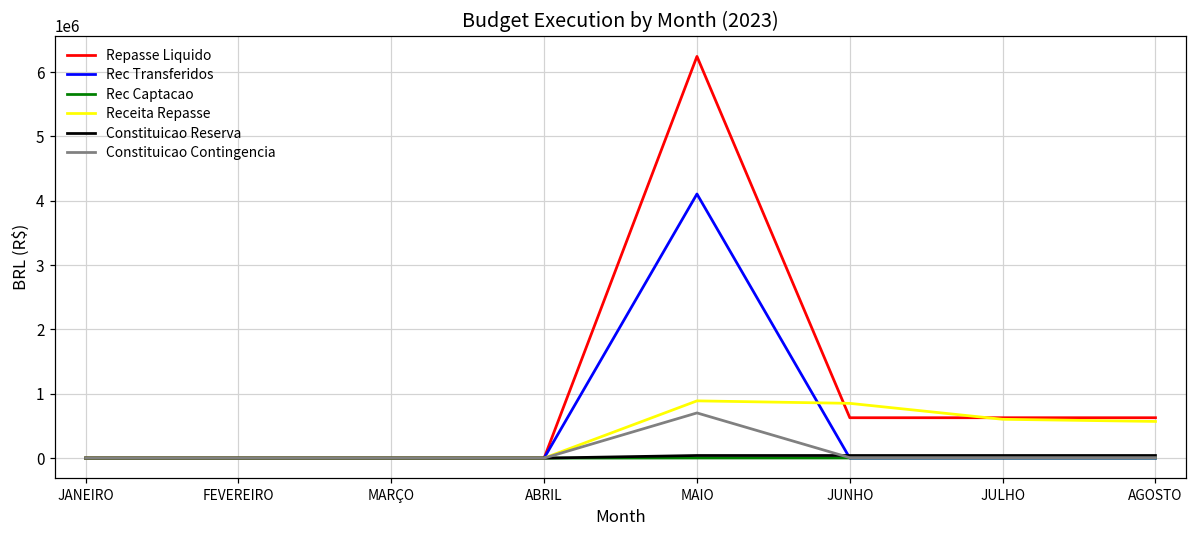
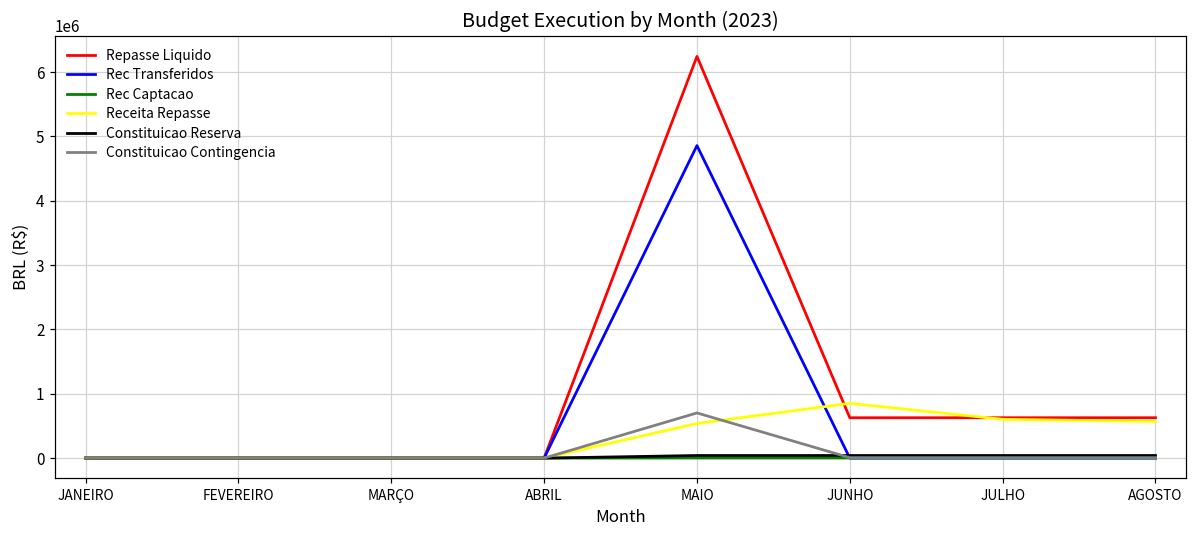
Rec Transferidos, MAIO: 4100000 -> 4900000
Receita Repasse, MAIO: 900000 -> 500000
